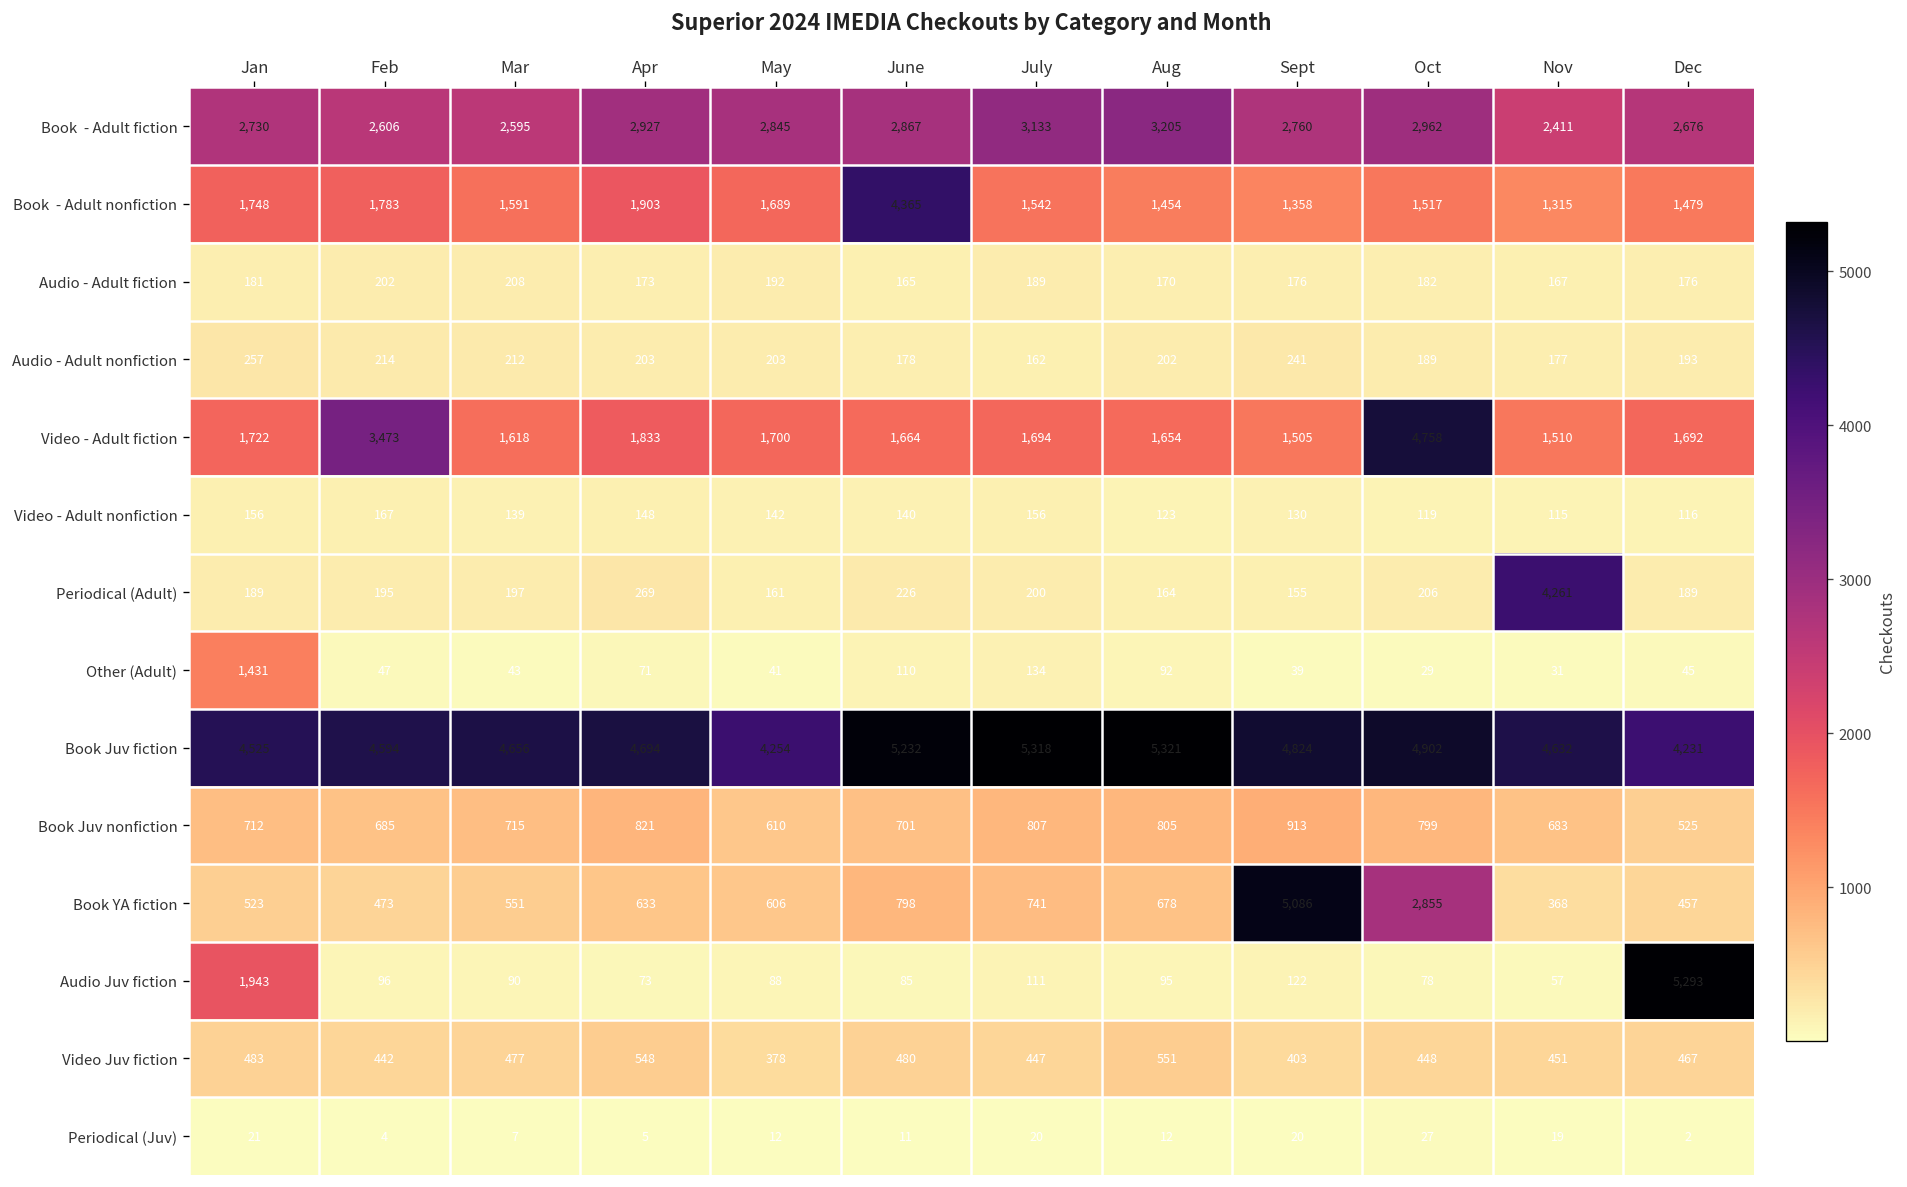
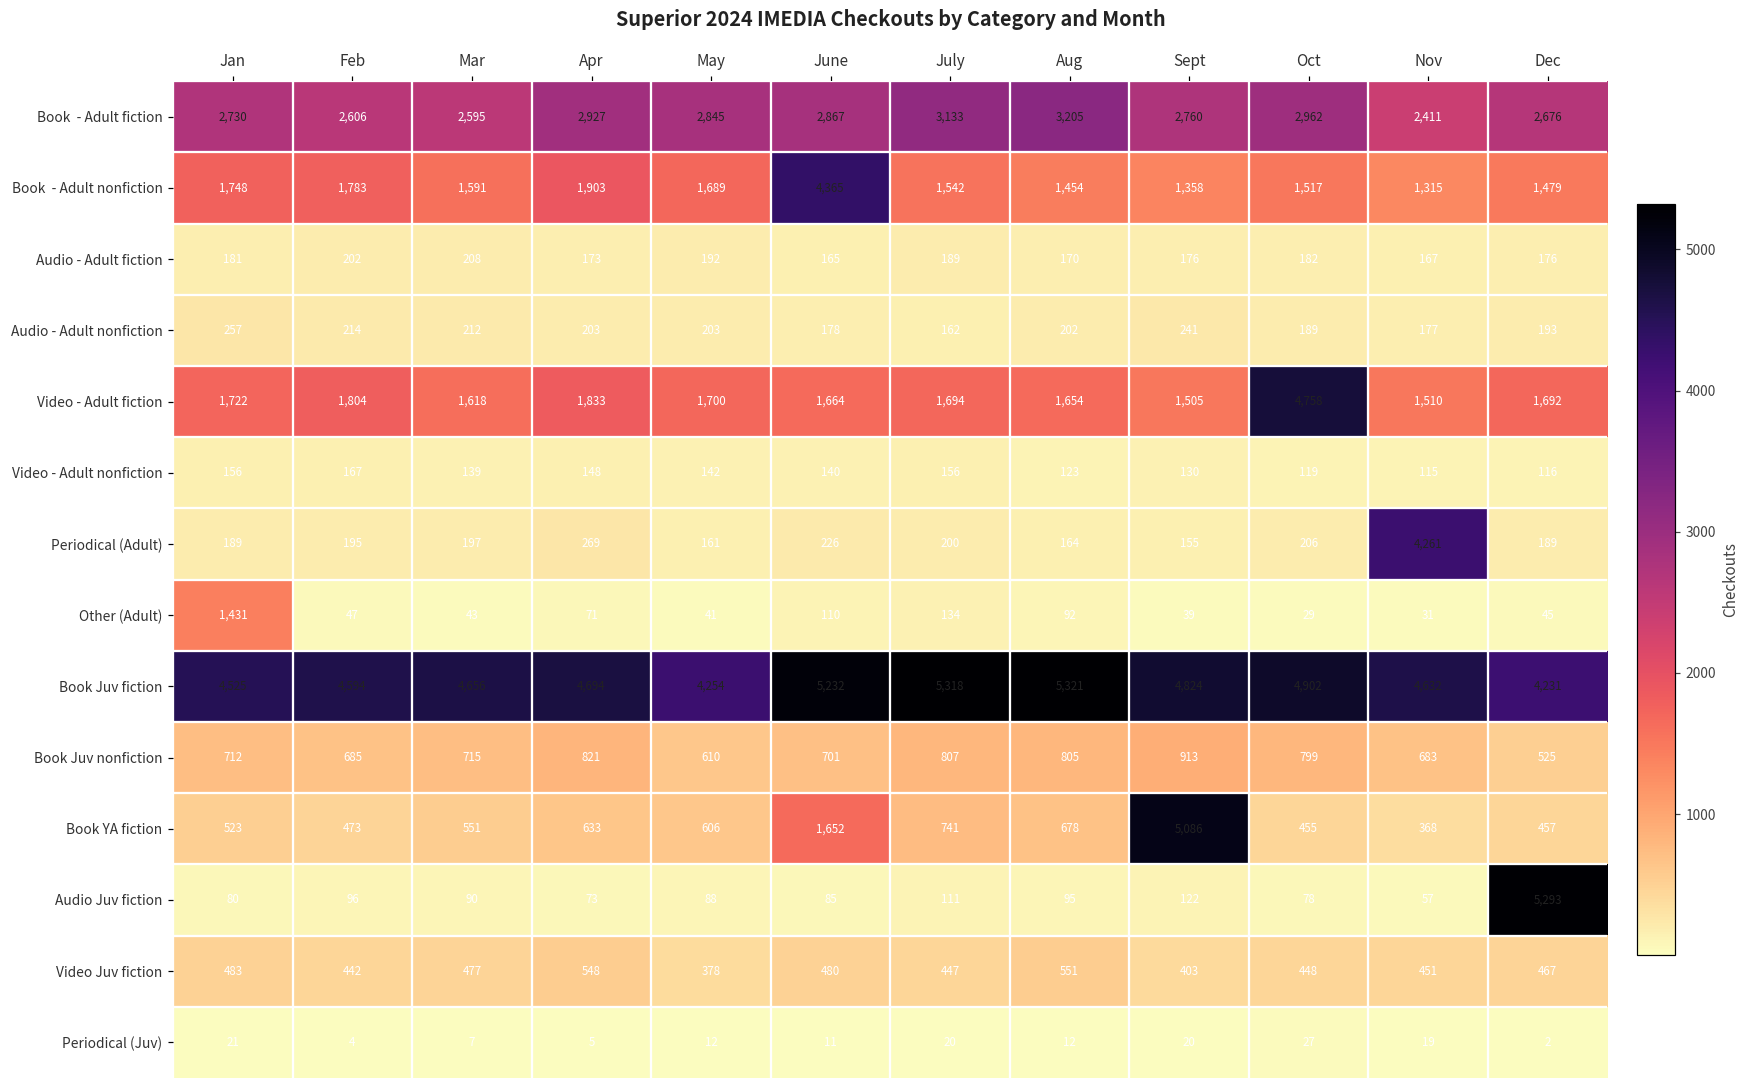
Video - Adult fiction, Feb: 3,473 -> 1,804
Book YA fiction, June: 798 -> 1,652
Book YA fiction, Oct: 2,855 -> 455
Audio Juv fiction, Jan: 1,943 -> 80
